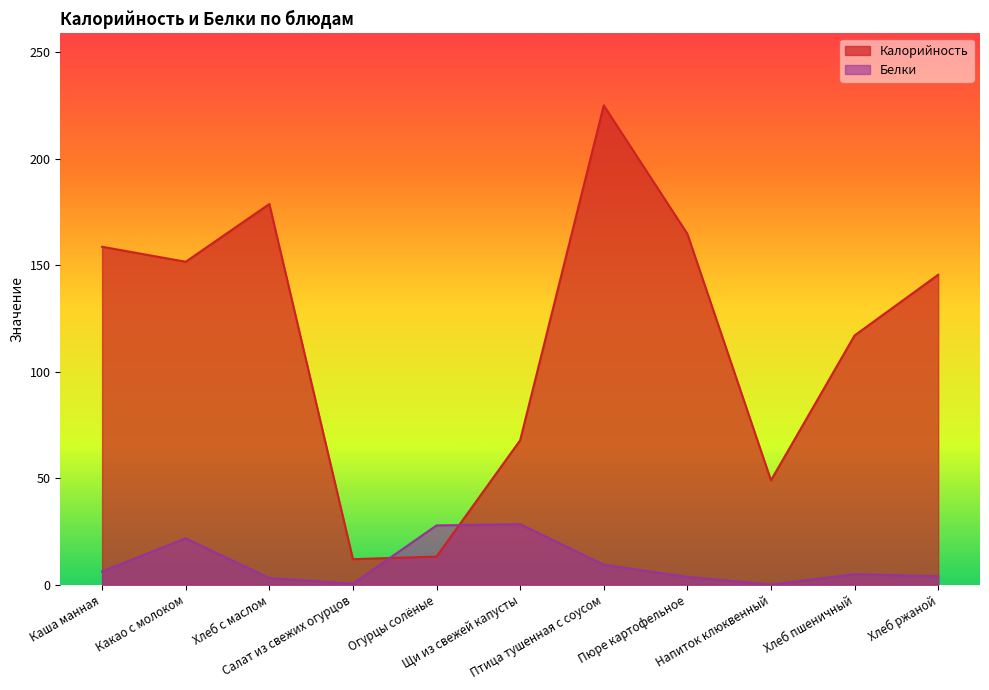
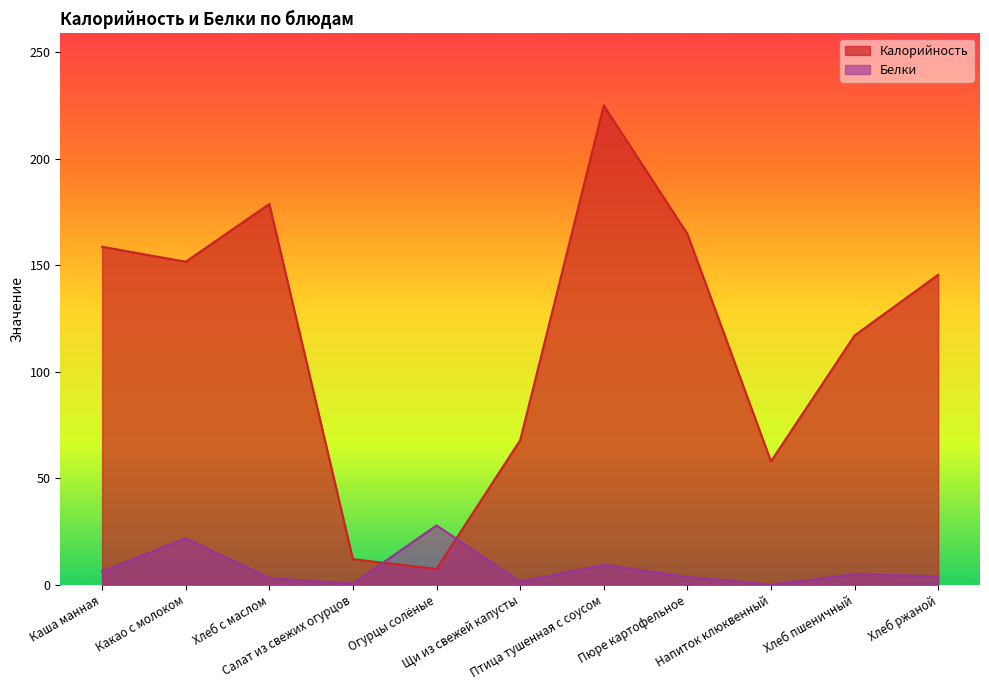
Калорийность, Огурцы солёные: 13 -> 7
Белки, Щи из свежей капусты: 28 -> 1
Калорийность, Напиток клюквенный: 49 -> 58
